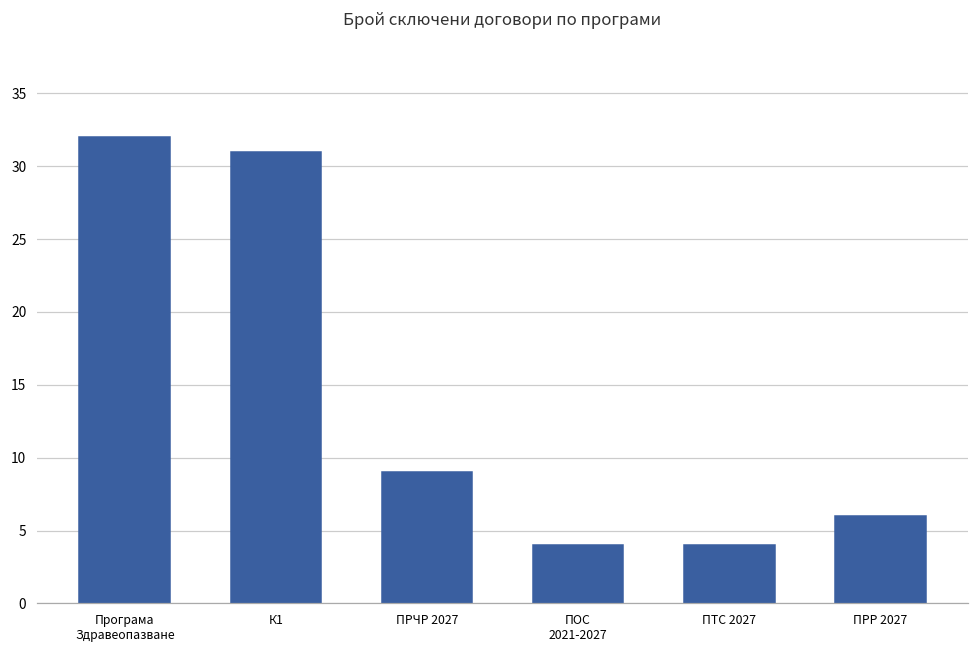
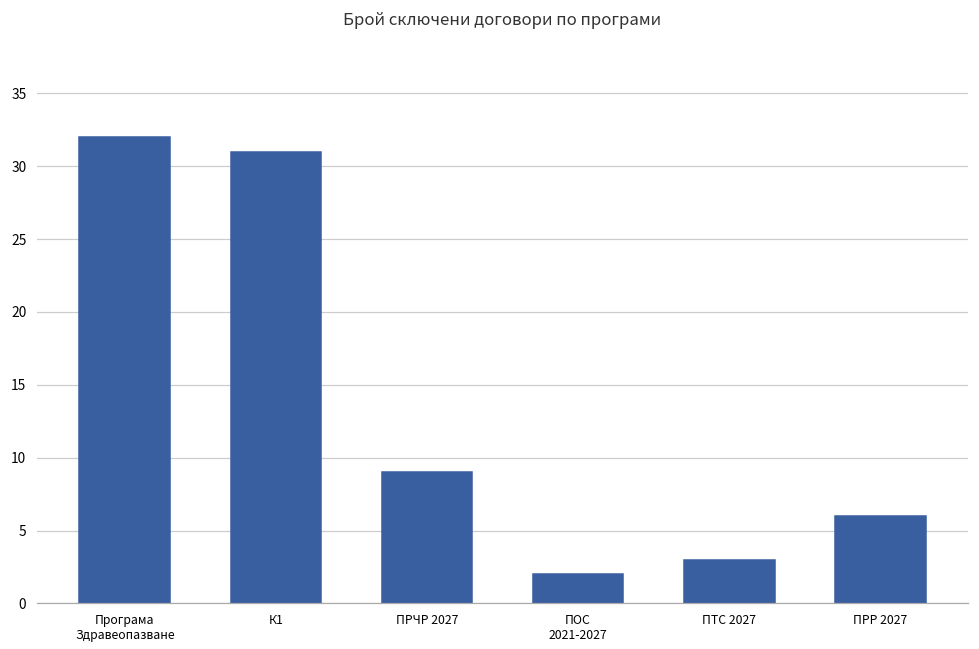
ПОС 2021-2027: 4 -> 2
ПТС 2027: 4 -> 3
